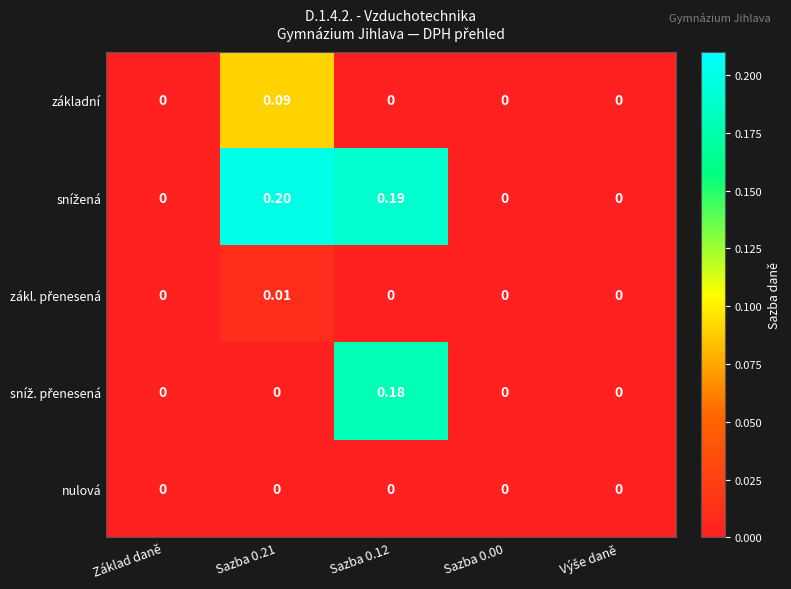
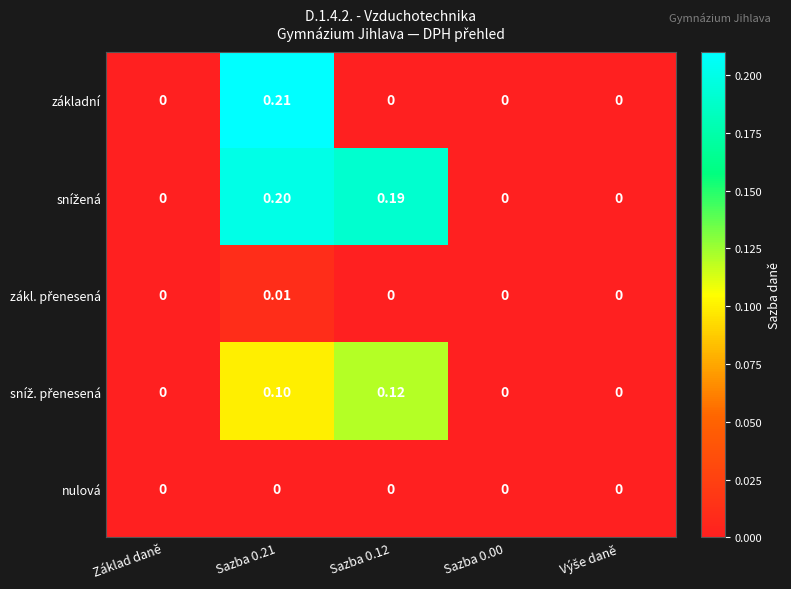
základní, Sazba 0.21: 0.09 -> 0.21
sníž. přenesená, Sazba 0.21: 0 -> 0.10
sníž. přenesená, Sazba 0.12: 0.18 -> 0.12
